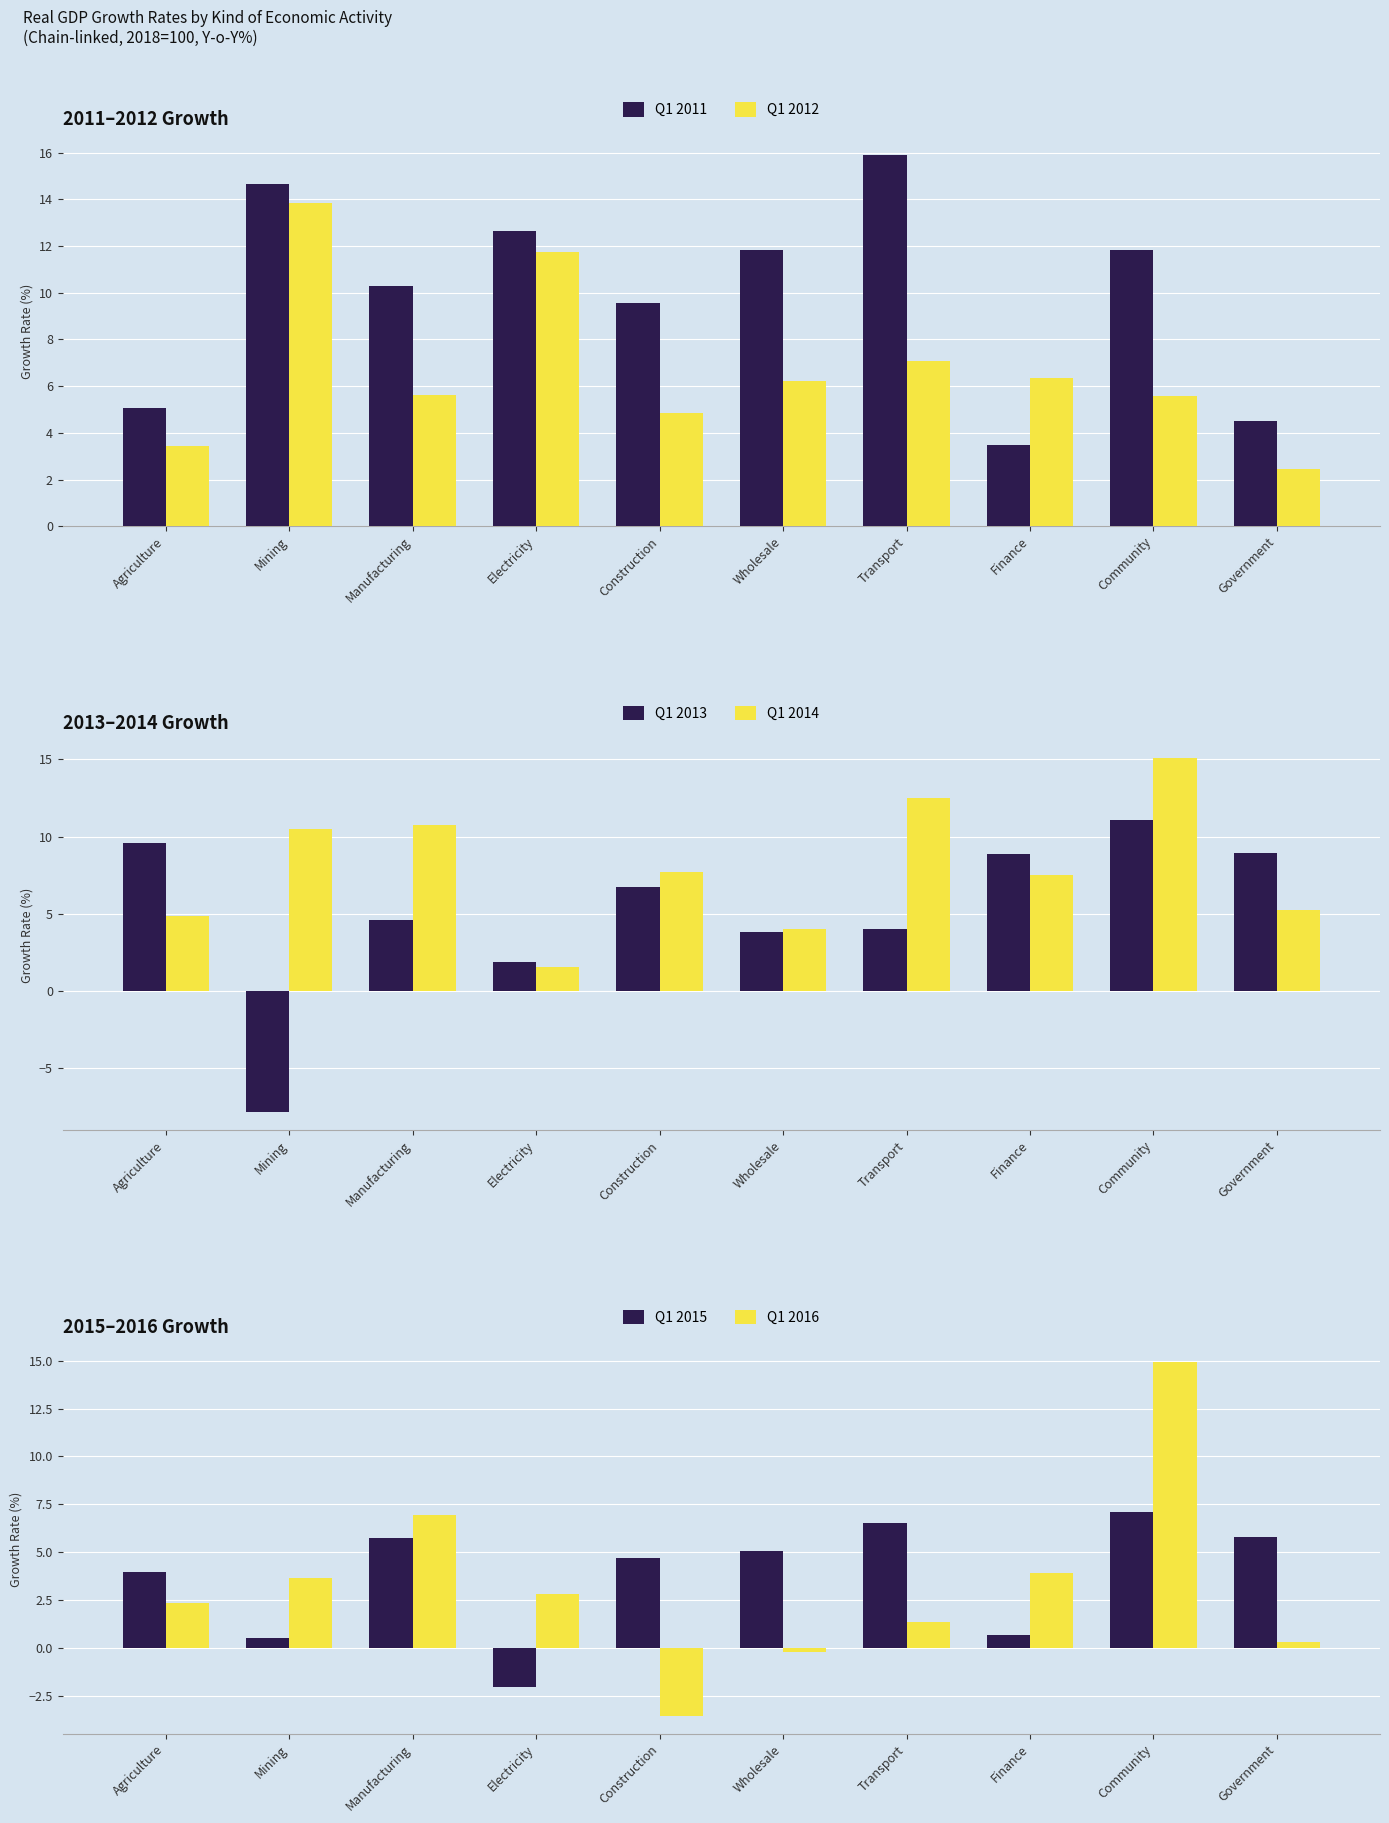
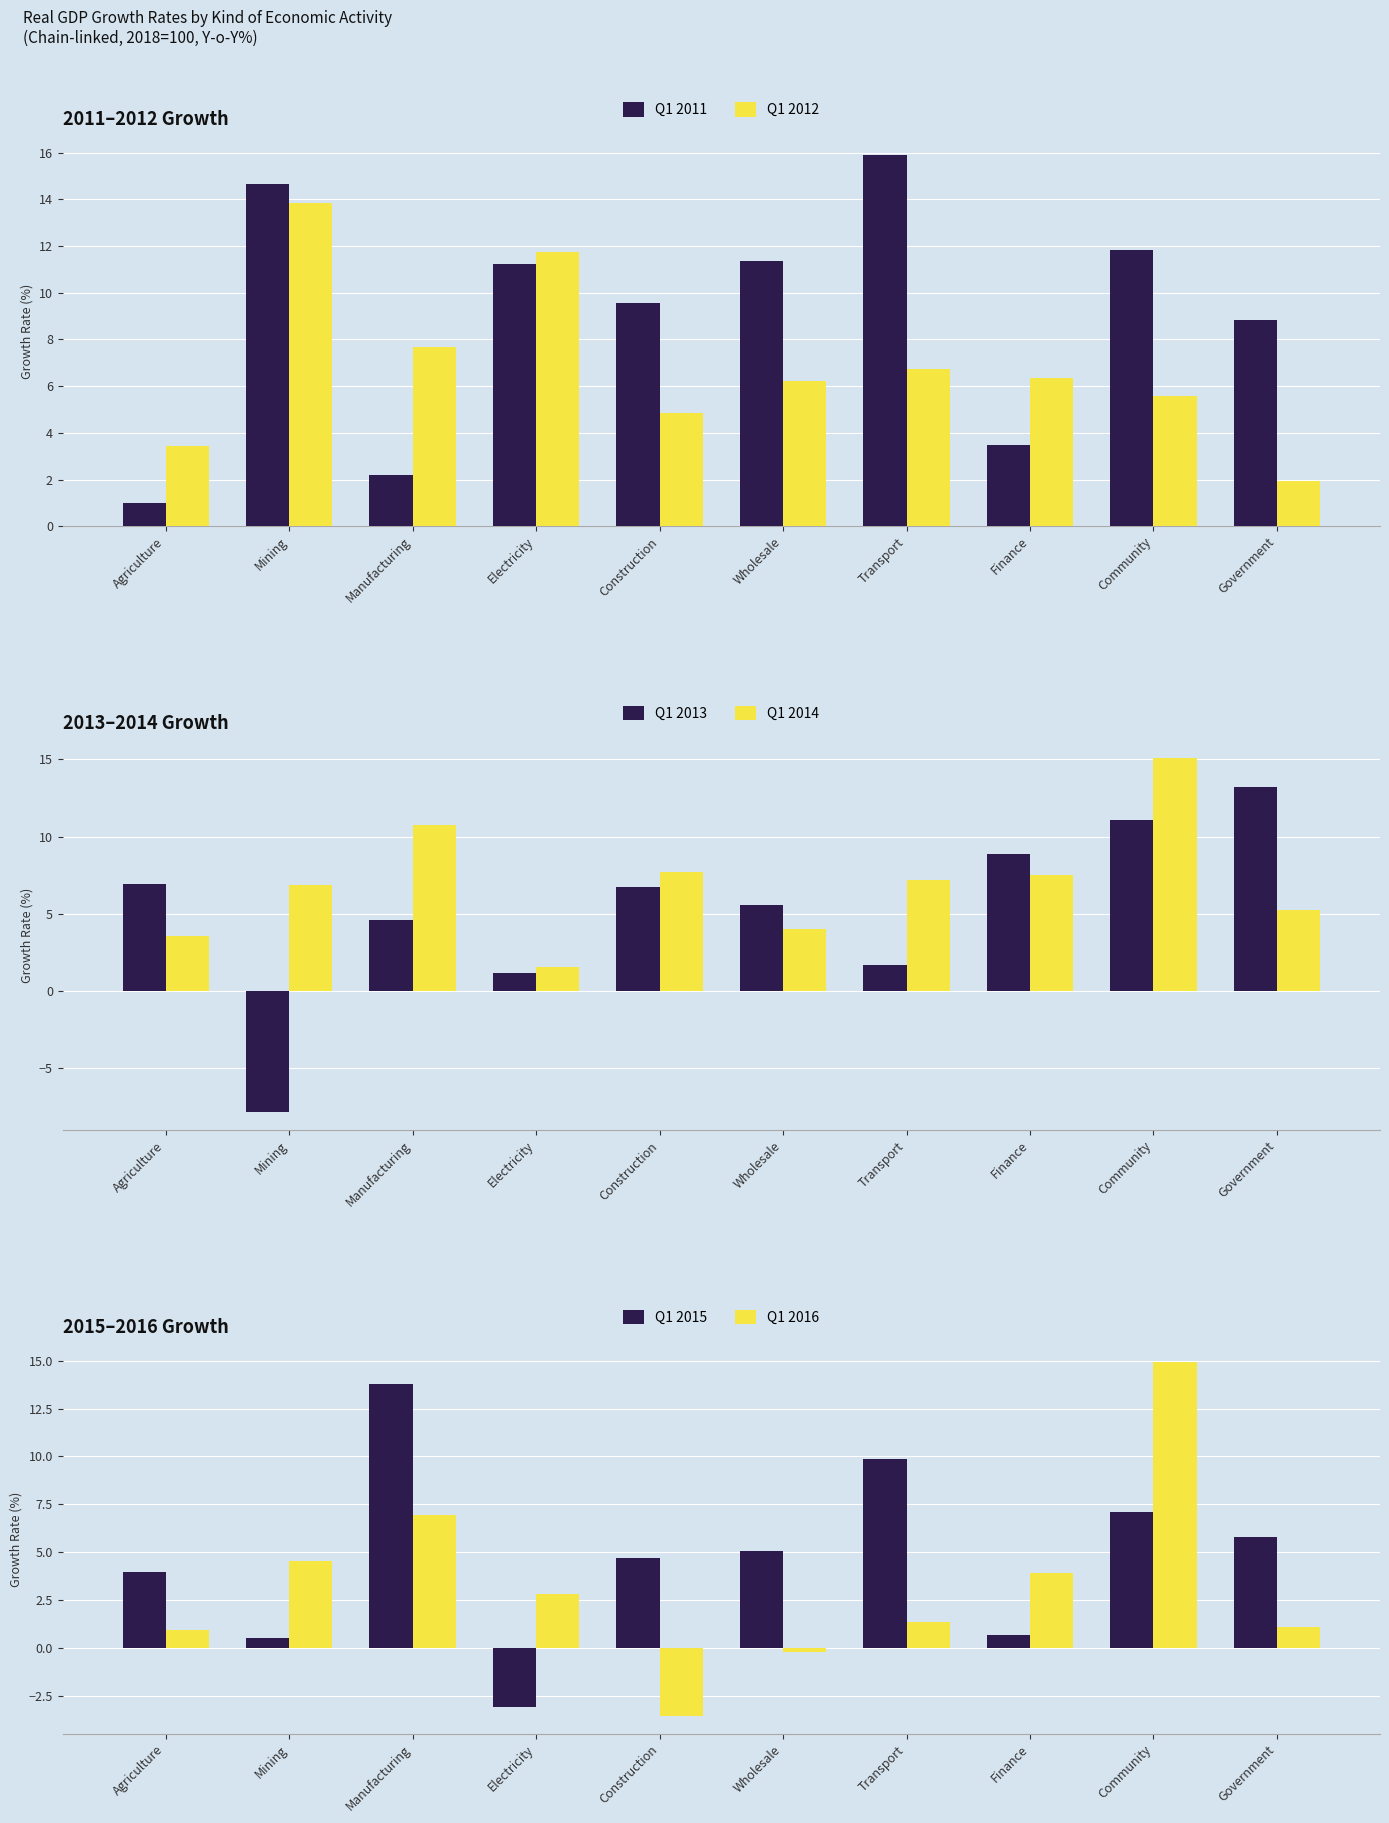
2011–2012 Growth, Q1 2011, Agriculture: 5.1 -> 1.0
2011–2012 Growth, Q1 2011, Manufacturing: 10.3 -> 2.2
2011–2012 Growth, Q1 2012, Manufacturing: 5.6 -> 7.7
2011–2012 Growth, Q1 2011, Electricity: 12.6 -> 11.2
2011–2012 Growth, Q1 2011, Wholesale: 11.8 -> 11.4
2011–2012 Growth, Q1 2012, Transport: 7.1 -> 6.7
2011–2012 Growth, Q1 2011, Government: 4.5 -> 8.8
2011–2012 Growth, Q1 2012, Government: 2.4 -> 1.9
2013–2014 Growth, Q1 2013, Agriculture: 9.6 -> 6.9
2013–2014 Growth, Q1 2014, Agriculture: 4.9 -> 3.5
2013–2014 Growth, Q1 2014, Mining: 10.5 -> 6.9
2013–2014 Growth, Q1 2013, Electricity: 1.9 -> 1.1
2013–2014 Growth, Q1 2013, Wholesale: 3.8 -> 5.6
2013–2014 Growth, Q1 2013, Transport: 4.0 -> 1.6
2013–2014 Growth, Q1 2014, Transport: 12.5 -> 7.2
2013–2014 Growth, Q1 2013, Government: 8.9 -> 13.2
2015–2016 Growth, Q1 2016, Agriculture: 2.3 -> 0.9
2015–2016 Growth, Q1 2016, Mining: 3.7 -> 4.5
2015–2016 Growth, Q1 2015, Manufacturing: 5.7 -> 13.8
2015–2016 Growth, Q1 2015, Electricity: -2.0 -> -3.1
2015–2016 Growth, Q1 2015, Transport: 6.5 -> 9.8
2015–2016 Growth, Q1 2016, Government: 0.3 -> 1.1
